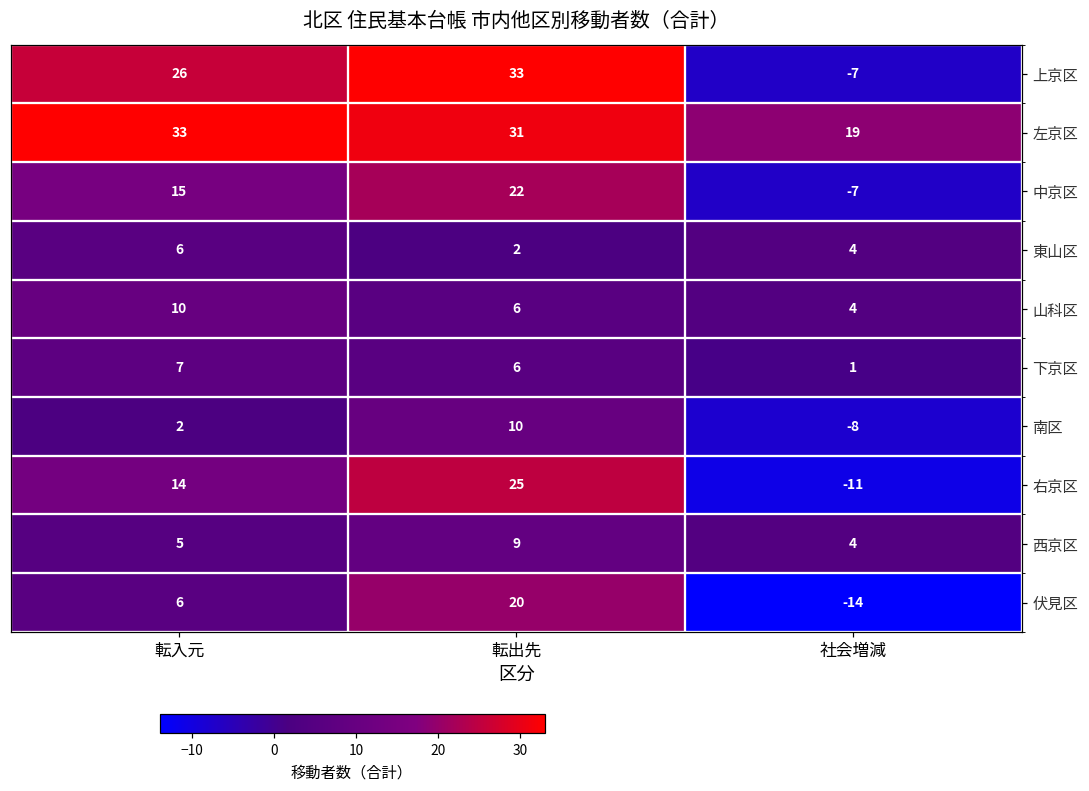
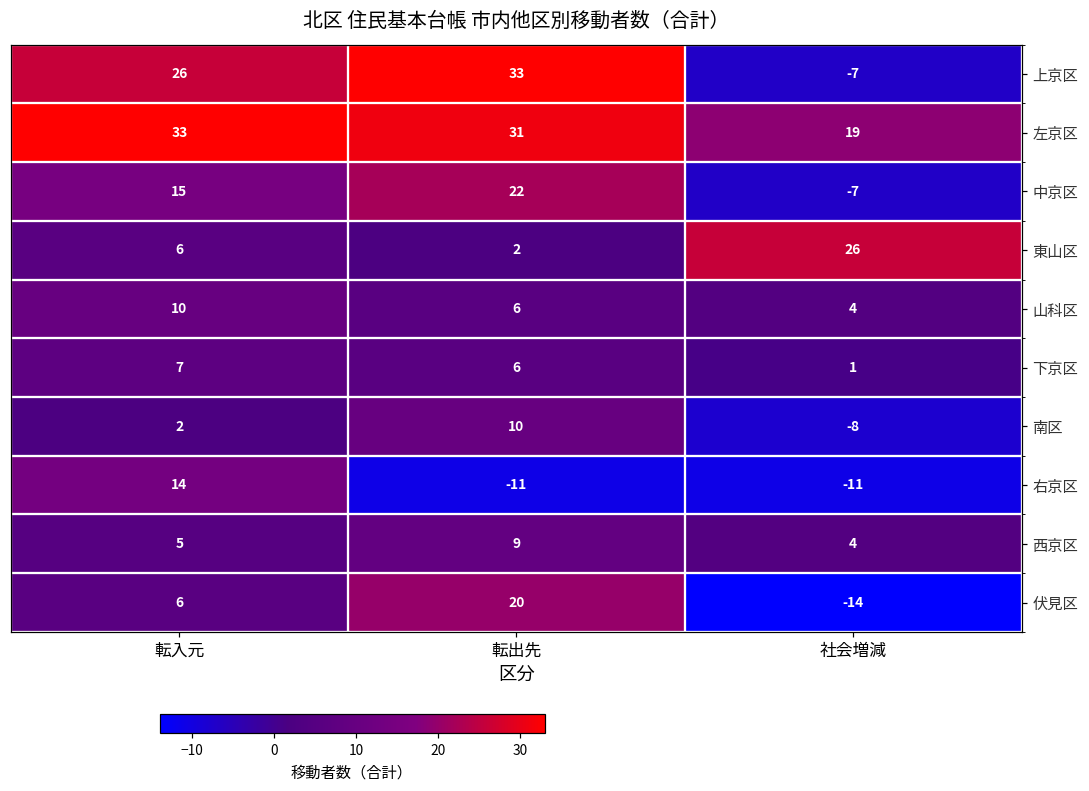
東山区, 社会増減: 4 -> 26
右京区, 転出先: 25 -> -11
